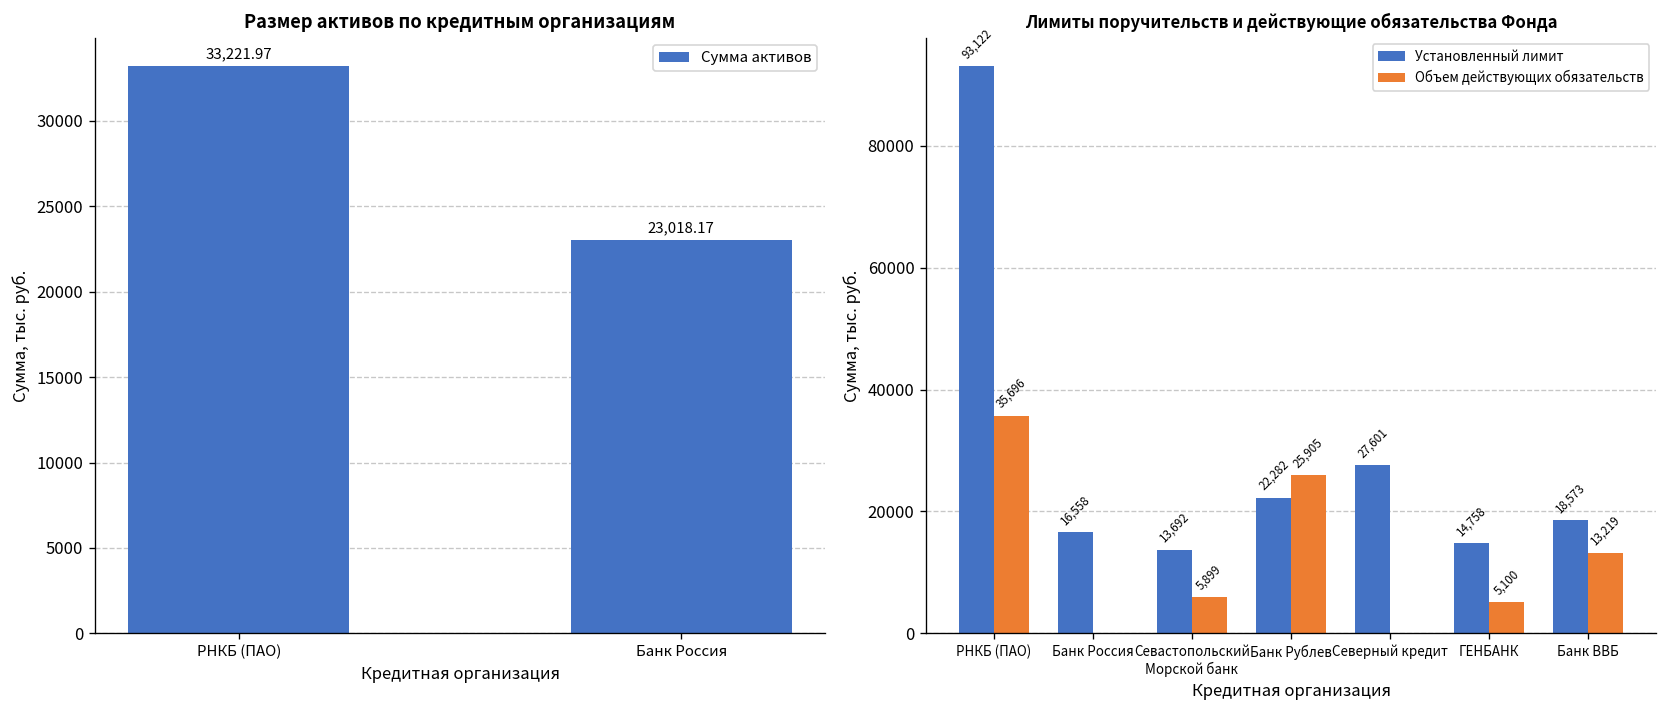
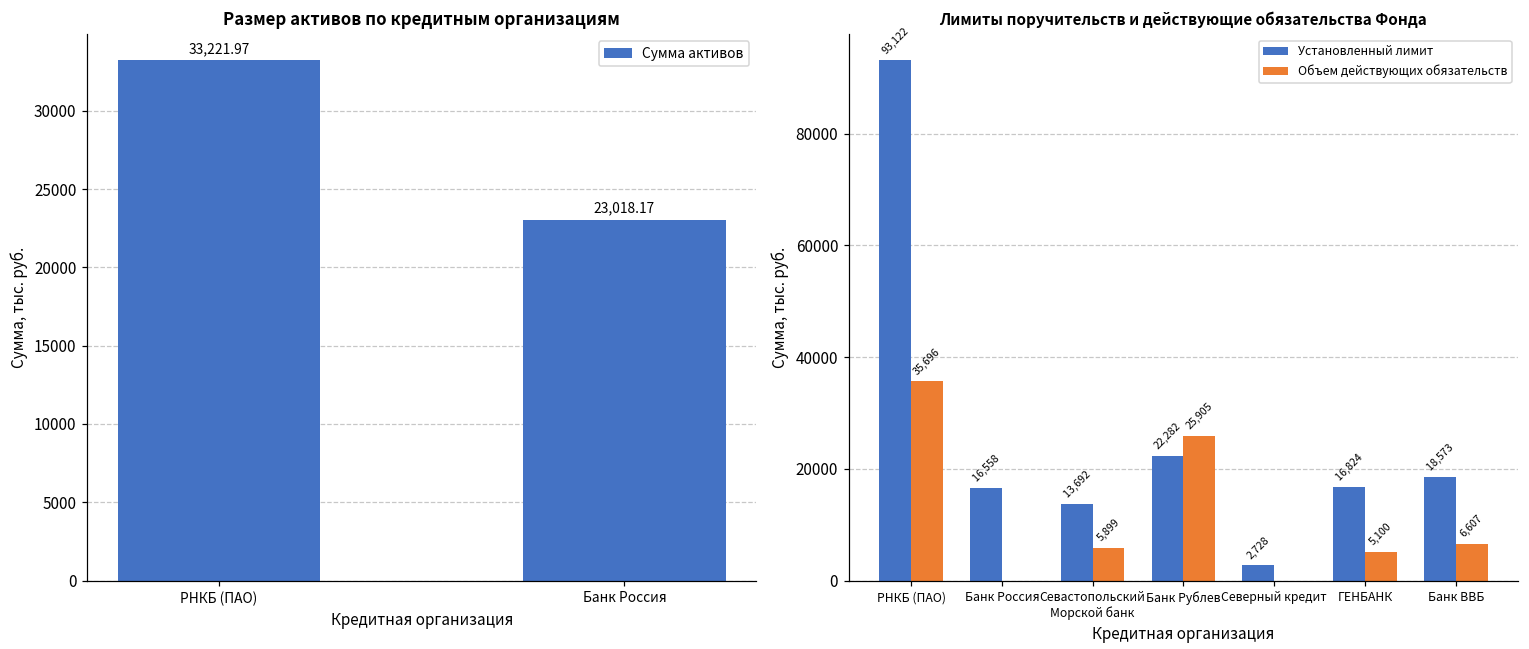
Лимиты поручительств и действующие обязательства Фонда, Установленный лимит, Северный кредит: 27,601 -> 2,728
Лимиты поручительств и действующие обязательства Фонда, Установленный лимит, ГЕНБАНК: 14,758 -> 16,824
Лимиты поручительств и действующие обязательства Фонда, Объем действующих обязательств, Банк ВВБ: 13,219 -> 6,607
